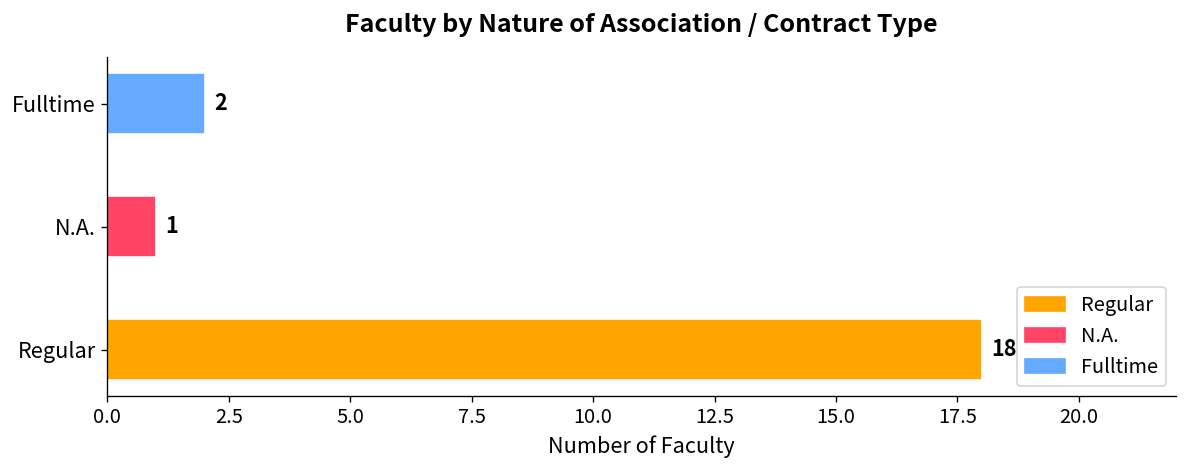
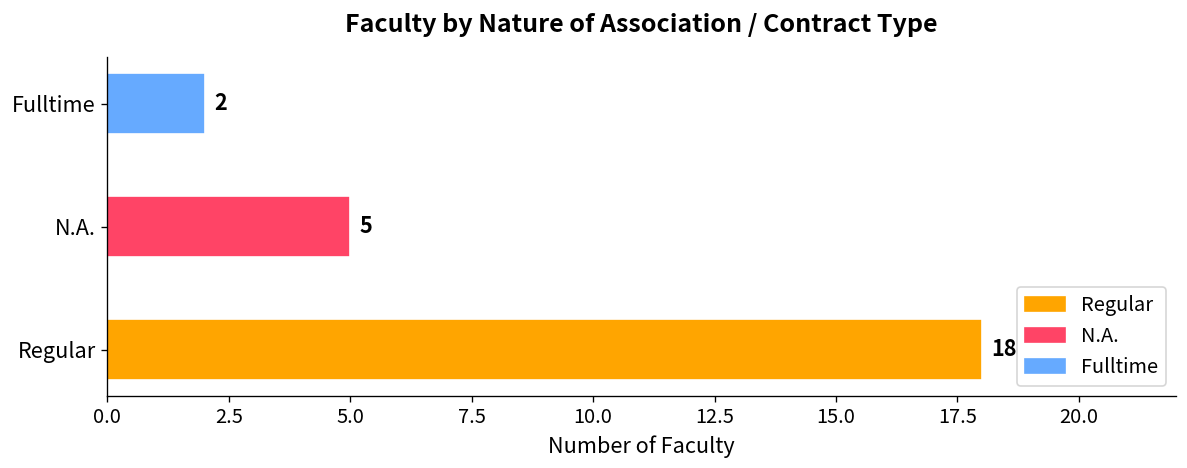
N.A.: 1 -> 5
